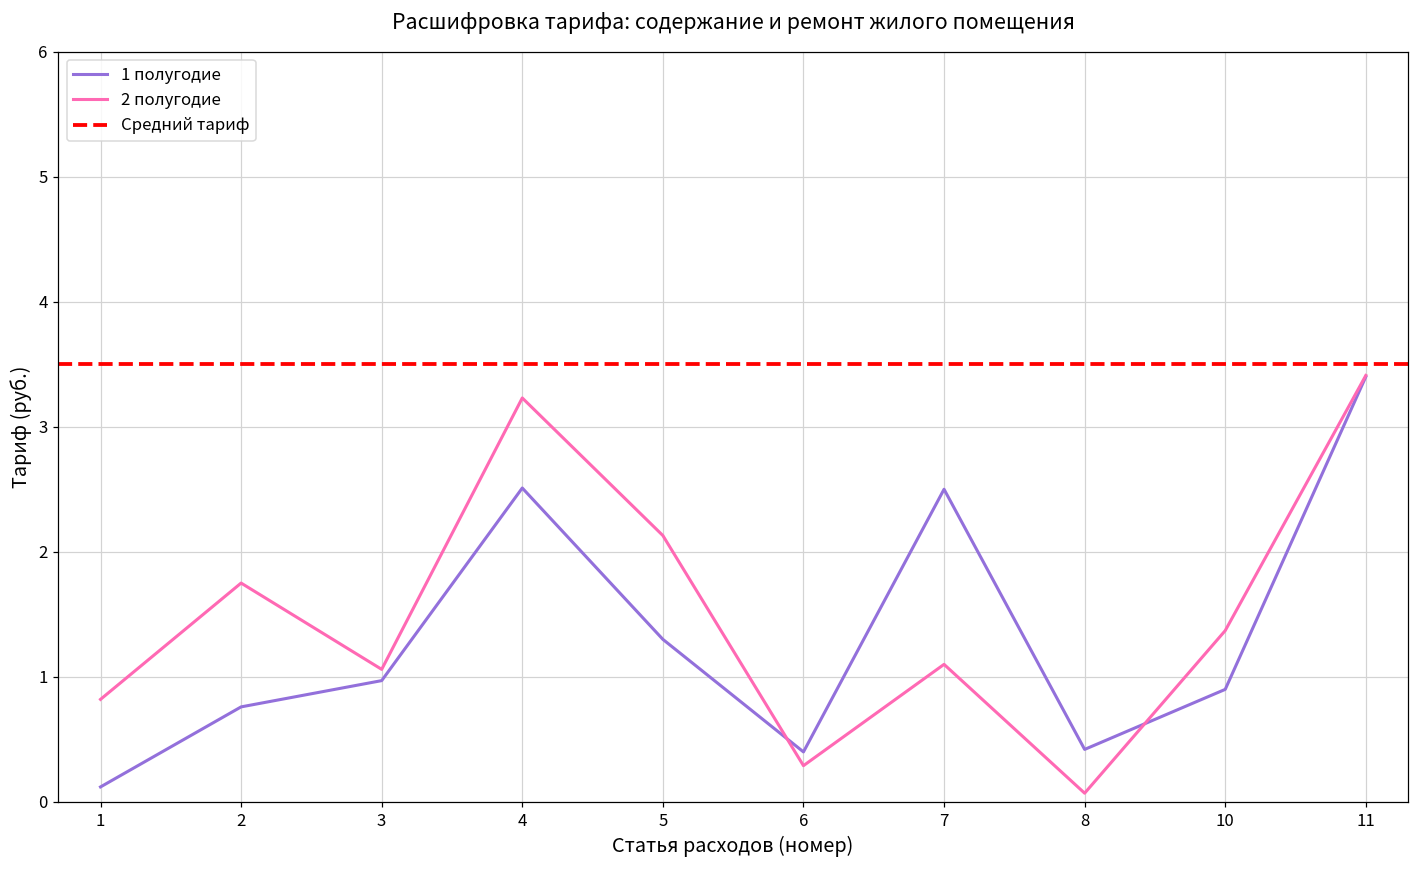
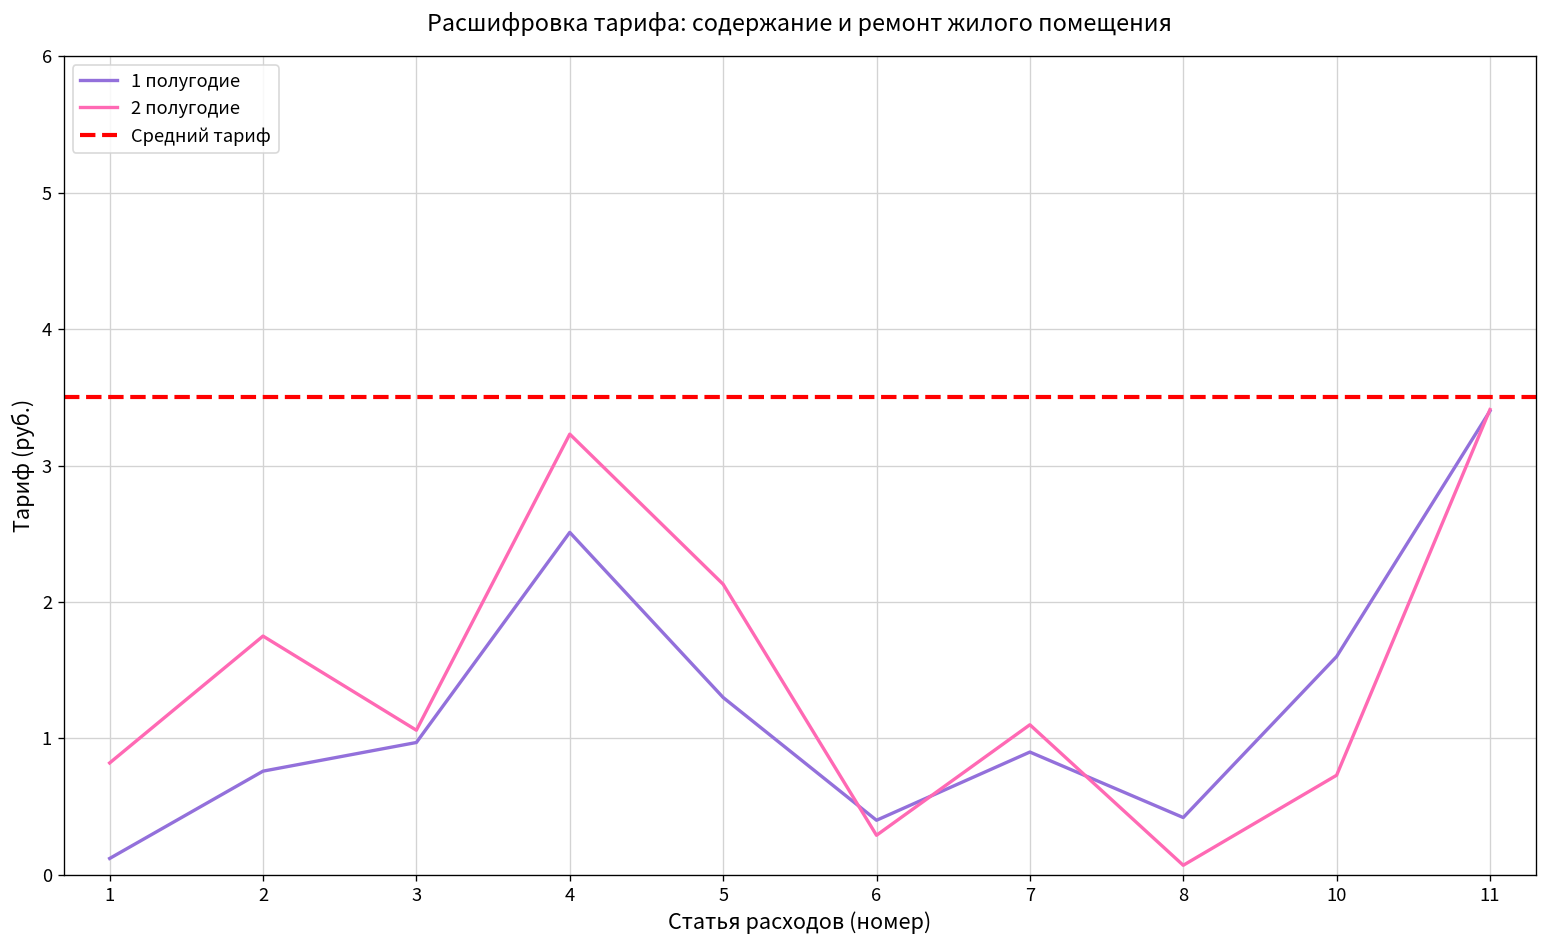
1 полугодие, 7: 2.5 -> 0.9
1 полугодие, 10: 0.9 -> 1.6
2 полугодие, 10: 1.37 -> 0.73
